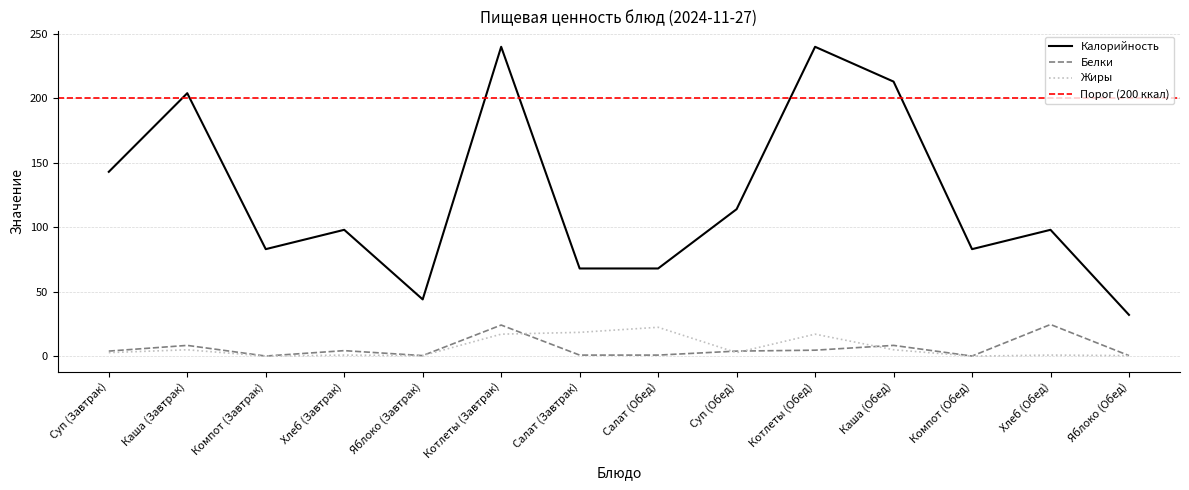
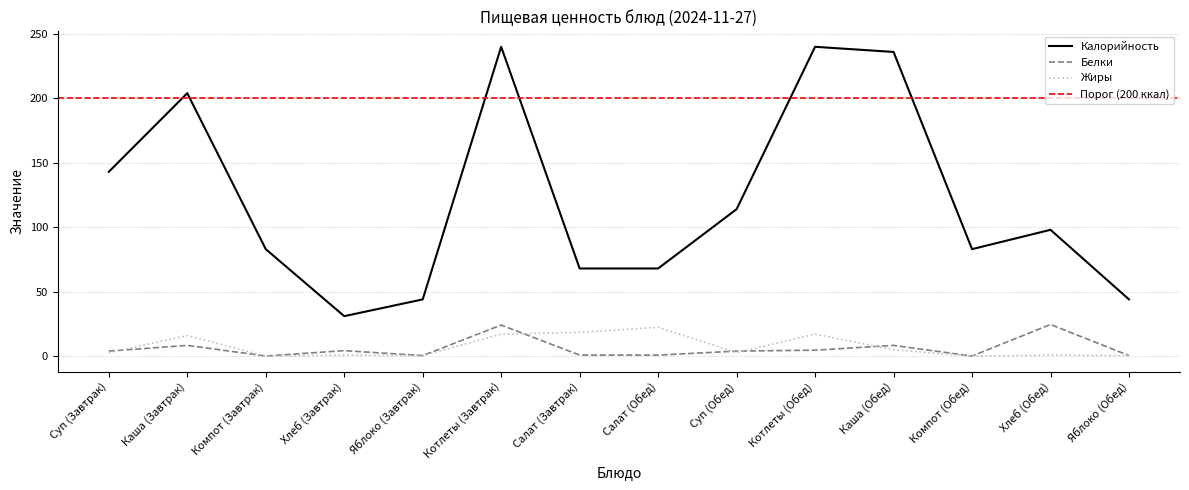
Жиры, Каша (Завтрак): 5 -> 16
Калорийность, Хлеб (Завтрак): 98 -> 31
Калорийность, Каша (Обед): 213 -> 236
Калорийность, Яблоко (Обед): 32 -> 44
